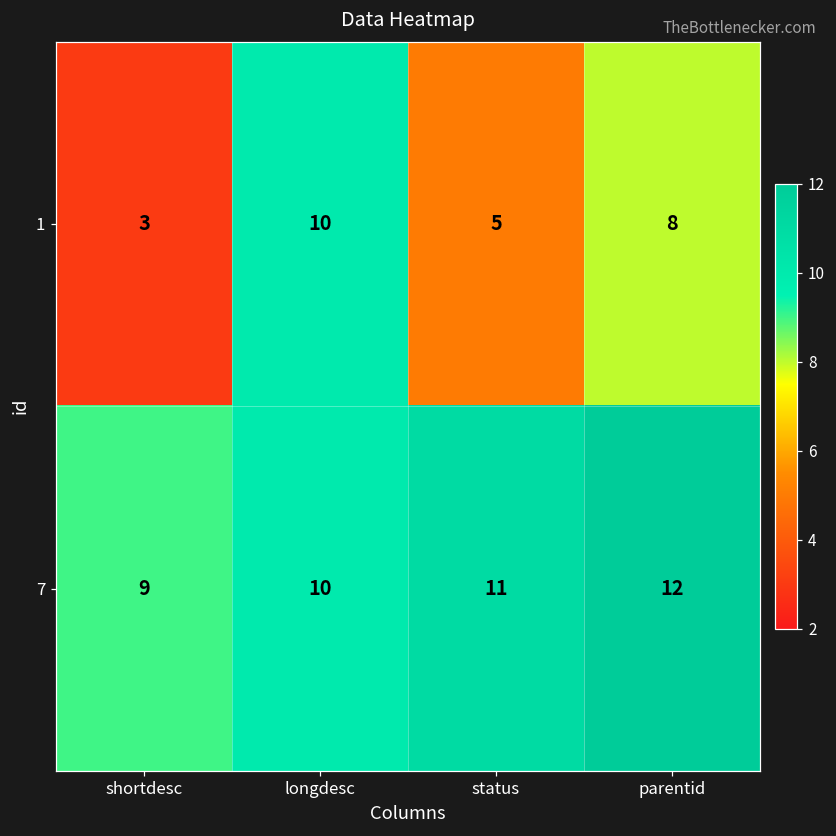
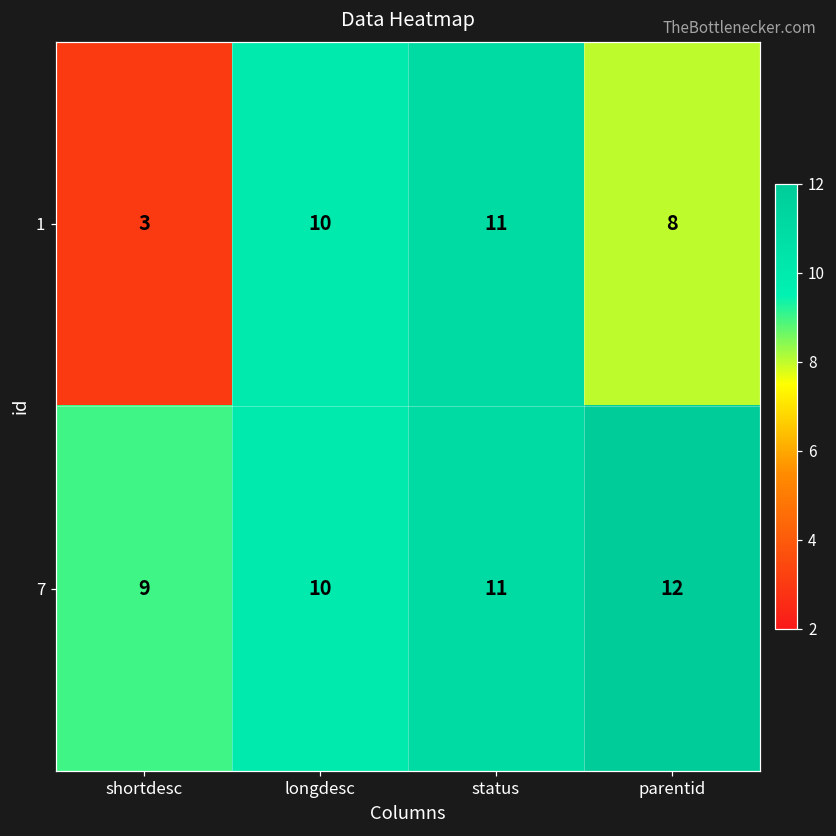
1, status: 5 -> 11
